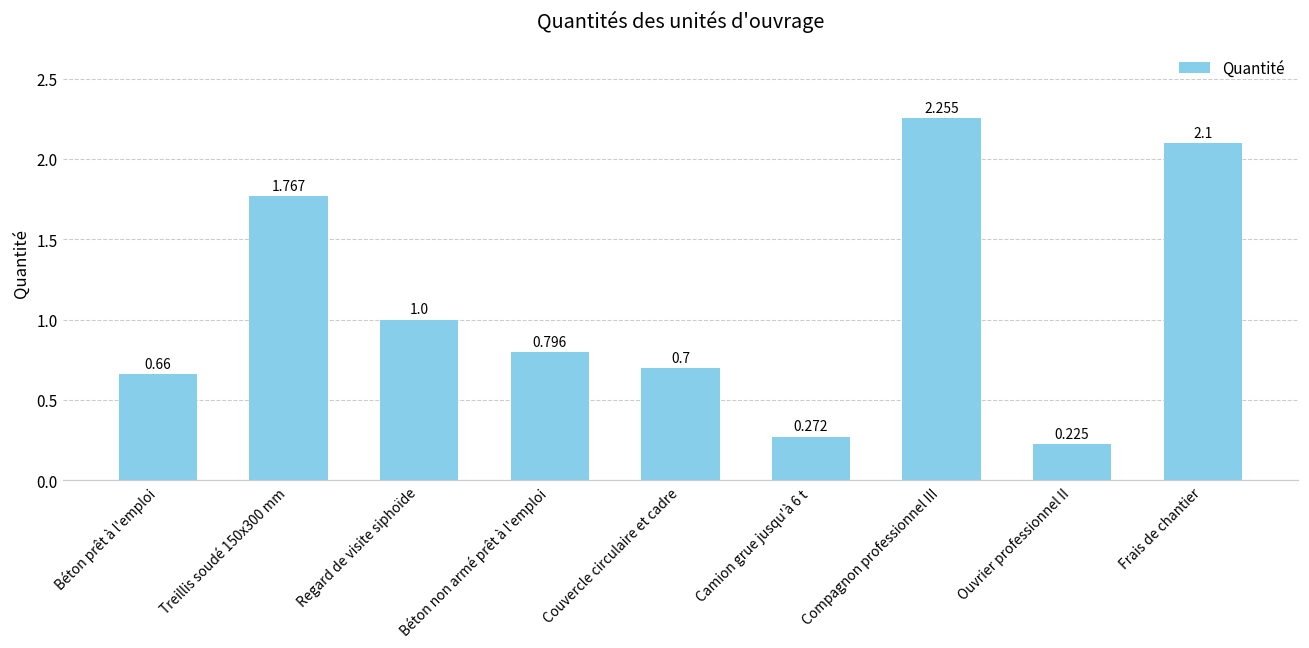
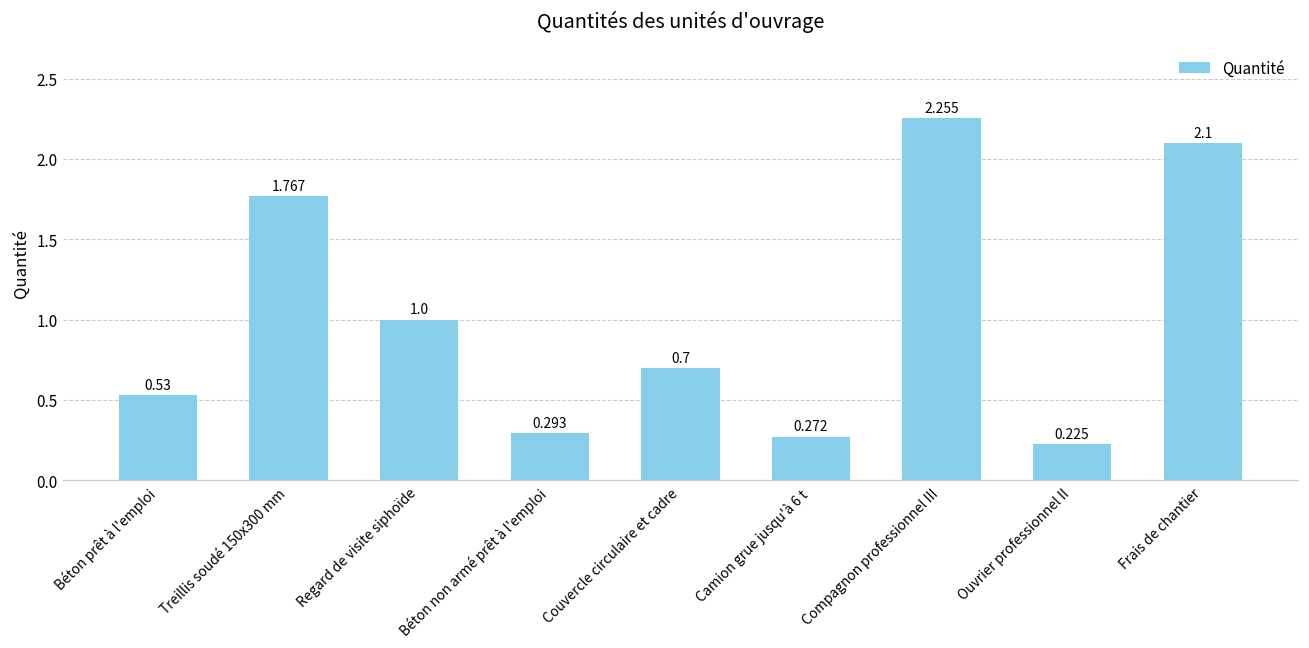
Béton prêt à l'emploi: 0.66 -> 0.53
Béton non armé prêt à l'emploi: 0.796 -> 0.293
